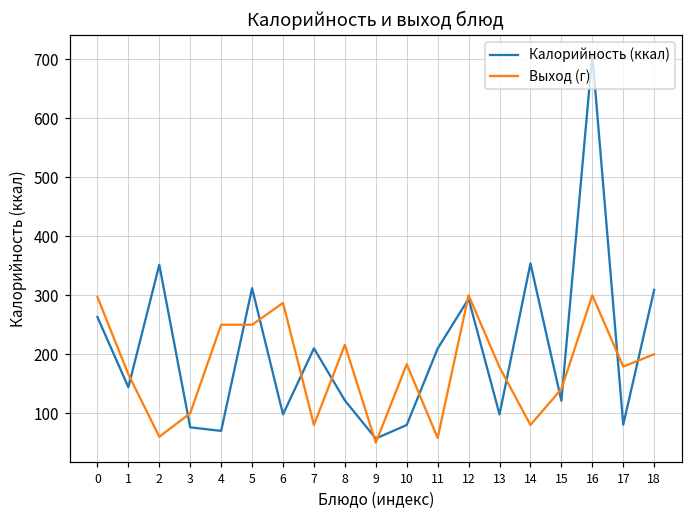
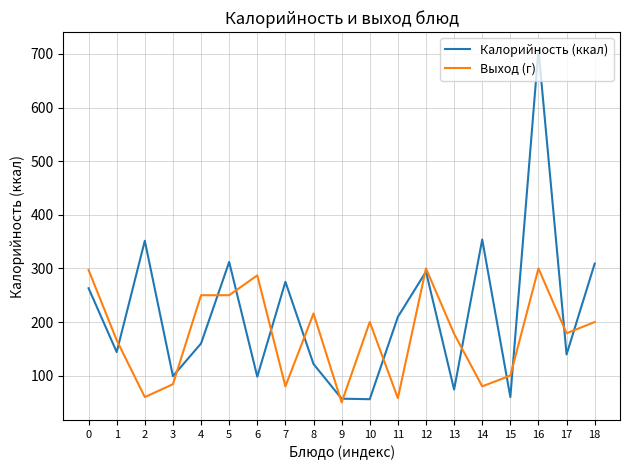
Калорийность (ккал), 3: 80 -> 100
Выход (г), 3: 100 -> 80
Калорийность (ккал), 4: 70 -> 160
Калорийность (ккал), 7: 210 -> 280
Калорийность (ккал), 10: 80 -> 60
Выход (г), 10: 180 -> 200
Калорийность (ккал), 13: 100 -> 70
Калорийность (ккал), 15: 120 -> 60
Выход (г), 15: 140 -> 100
Калорийность (ккал), 17: 80 -> 140
